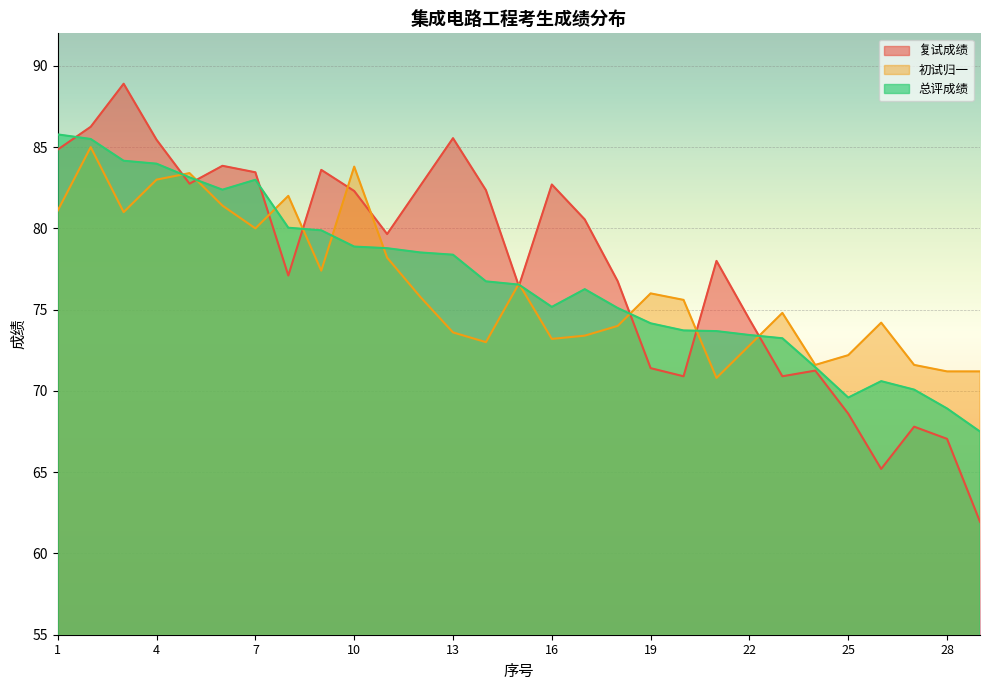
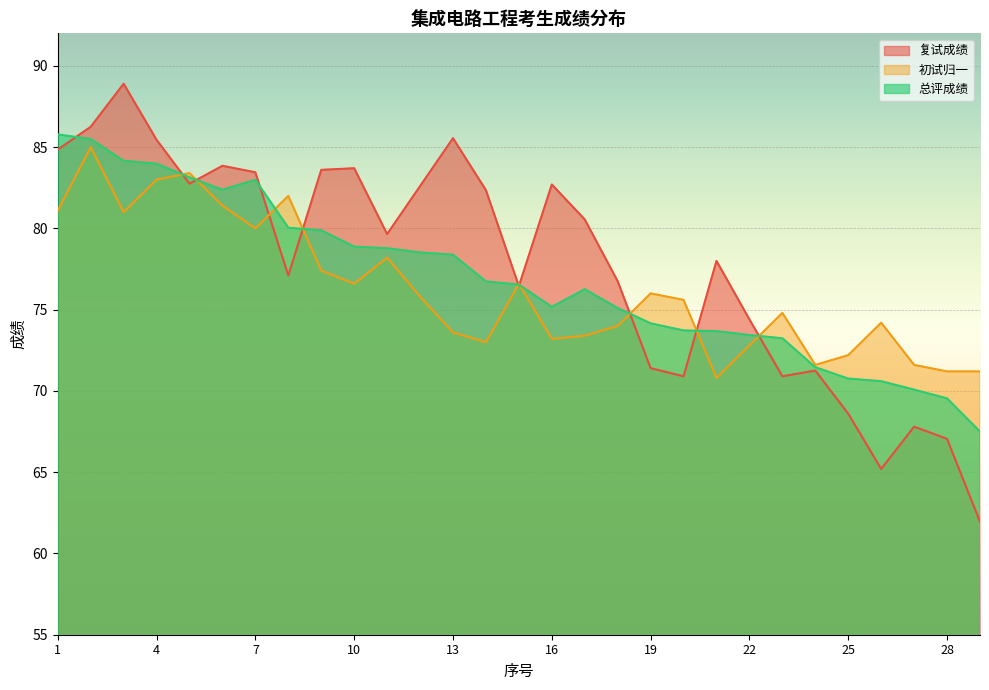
复试成绩, 10: 82.3 -> 83.7
初试归一, 10: 83.8 -> 76.6
总评成绩, 25: 69.6 -> 70.8
总评成绩, 28: 68.9 -> 69.5
